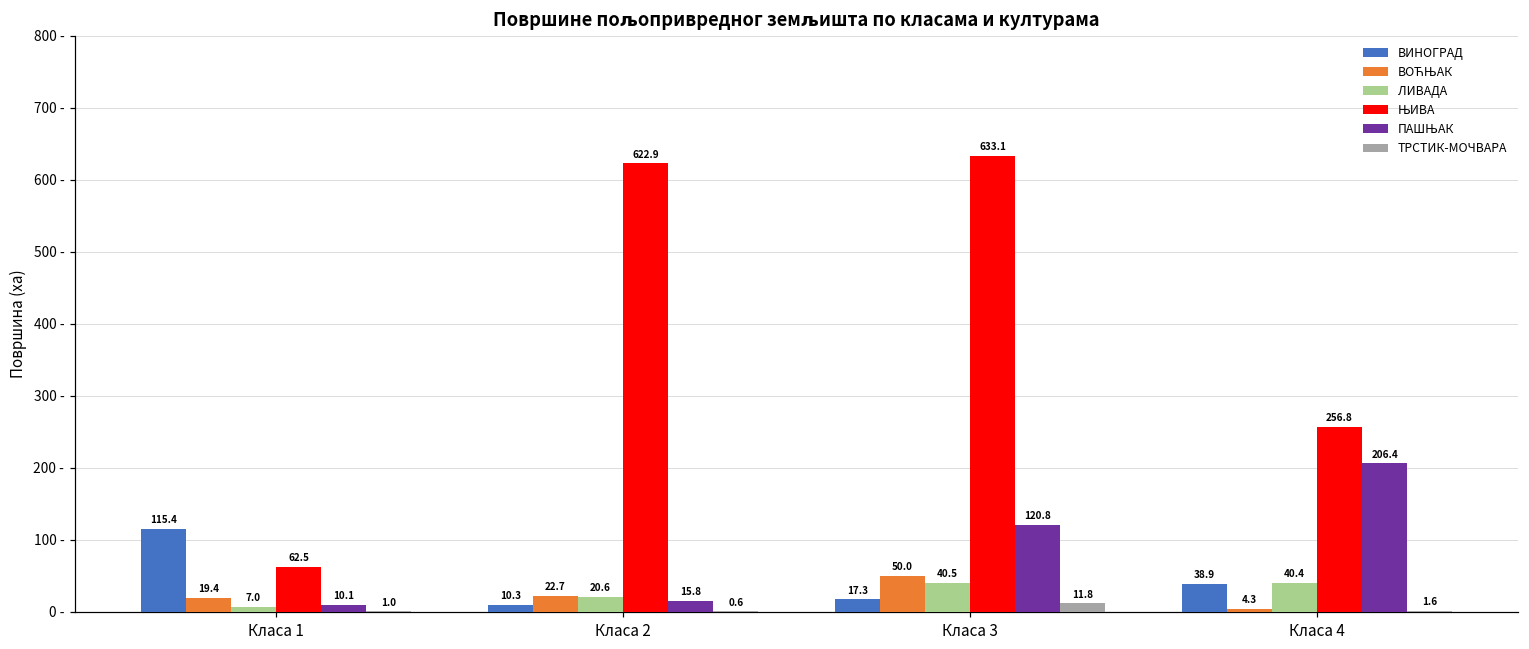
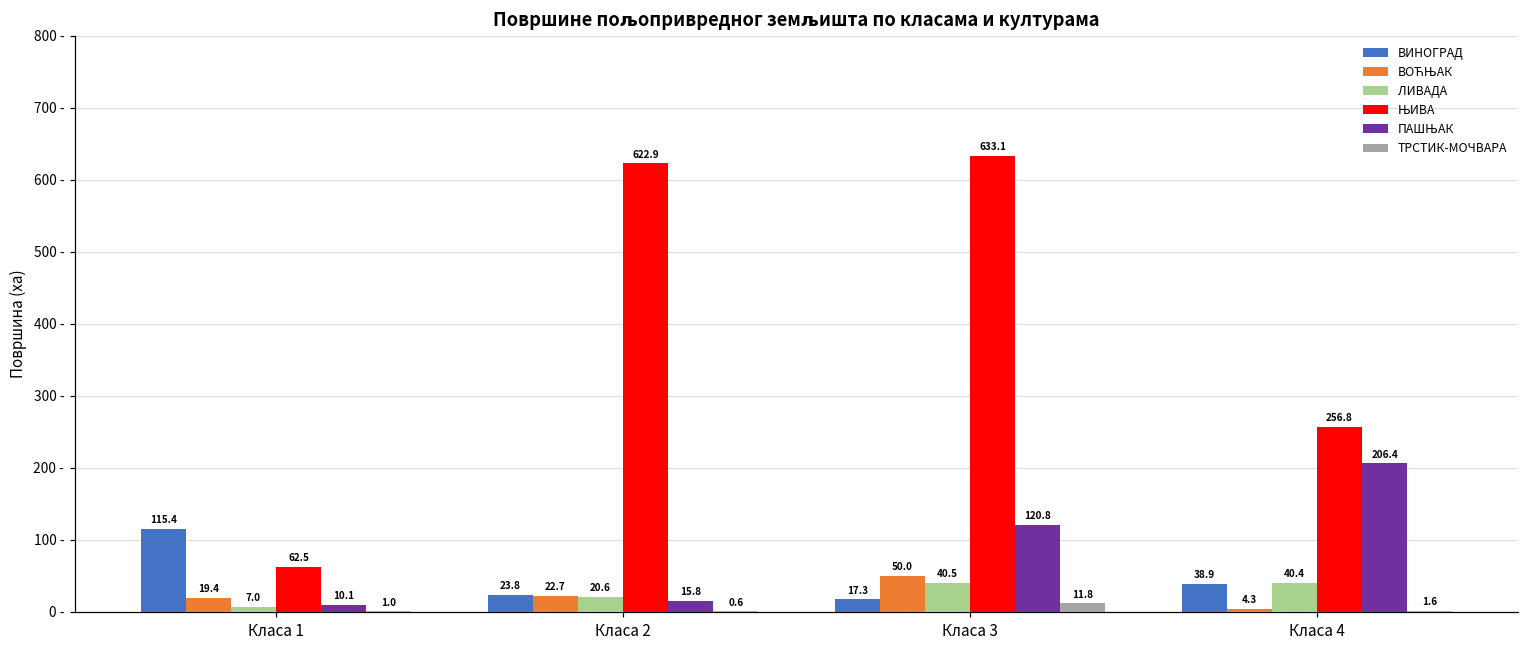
ВИНОГРАД, Класа 2: 10.3 -> 23.8
